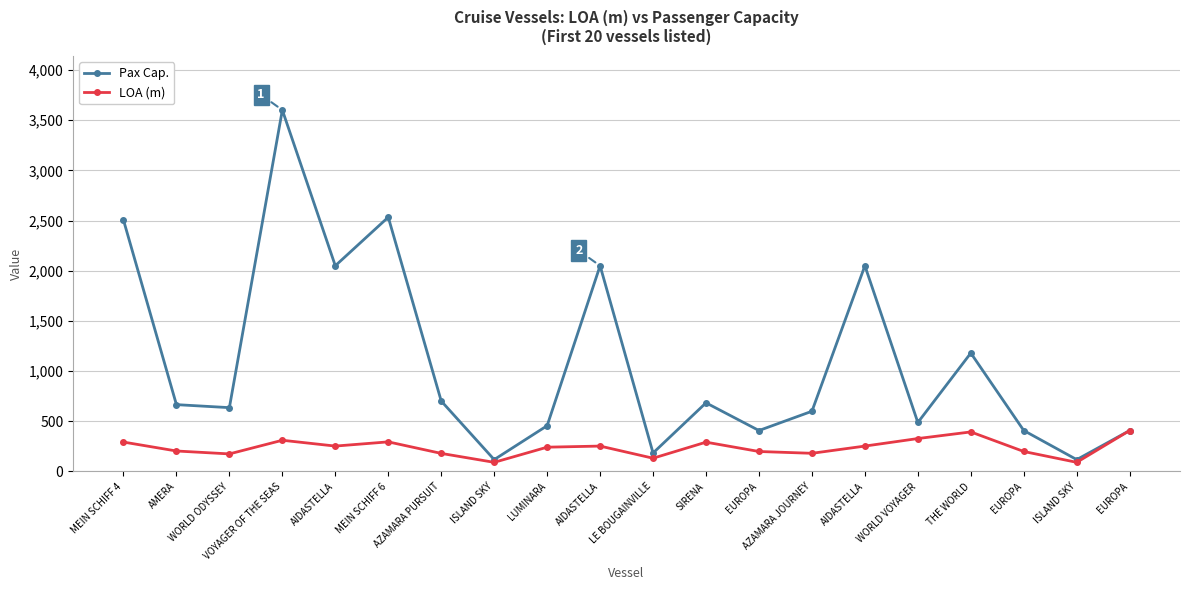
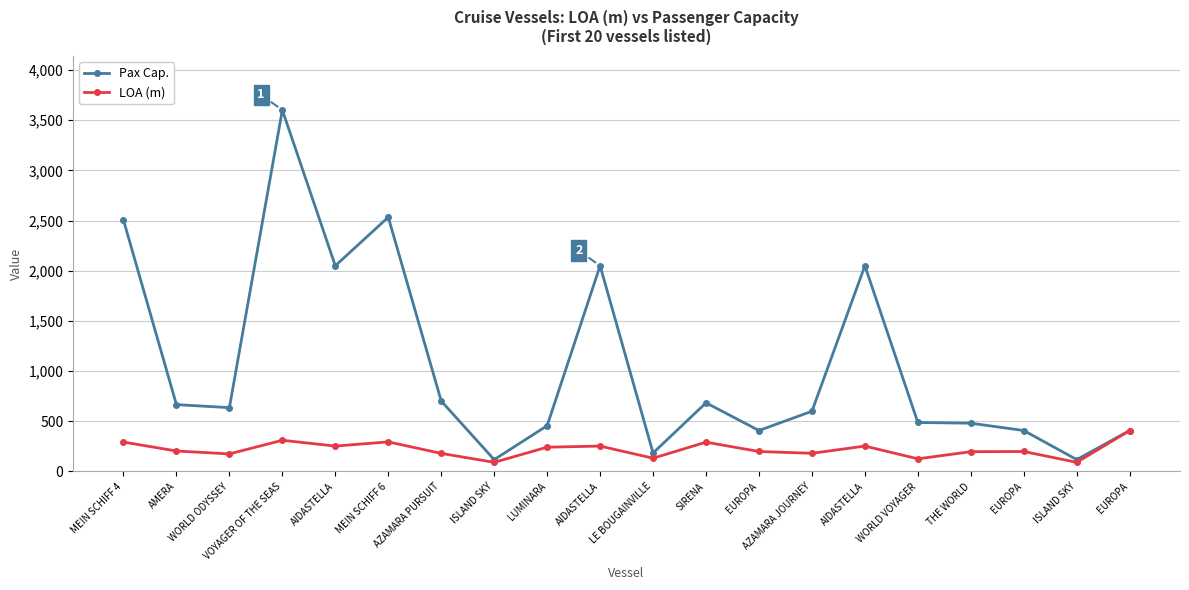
LOA (m), WORLD VOYAGER: 330 -> 130
Pax Cap., THE WORLD: 1,180 -> 480
LOA (m), THE WORLD: 390 -> 200
